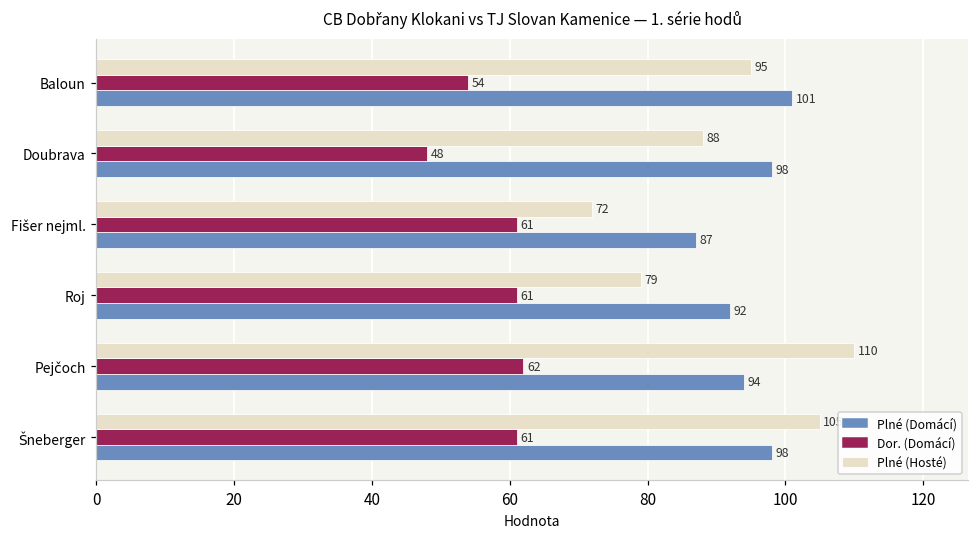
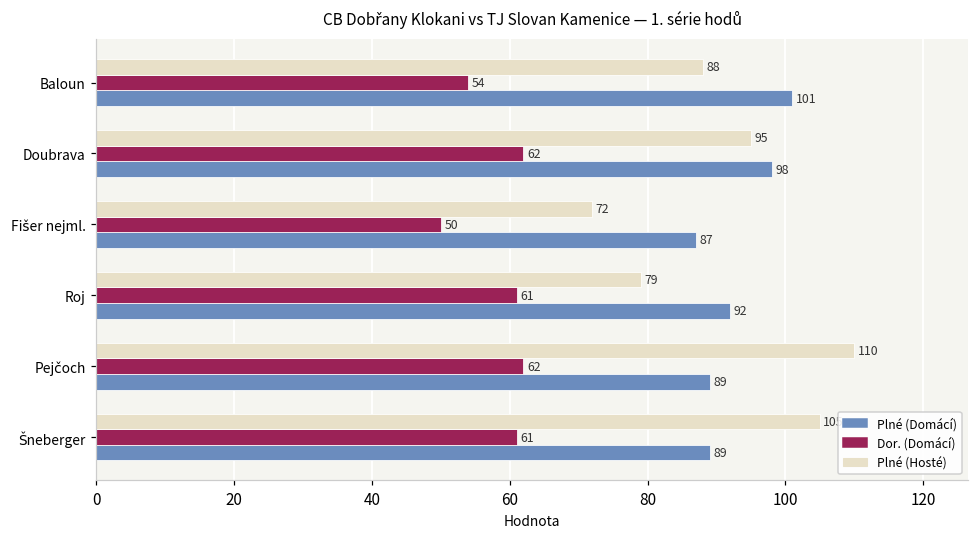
Plné (Hosté), Baloun: 95 -> 88
Plné (Hosté), Doubrava: 88 -> 95
Dor. (Domácí), Doubrava: 48 -> 62
Dor. (Domácí), Fišer nejml.: 61 -> 50
Plné (Domácí), Pejčoch: 94 -> 89
Plné (Domácí), Šneberger: 98 -> 89
